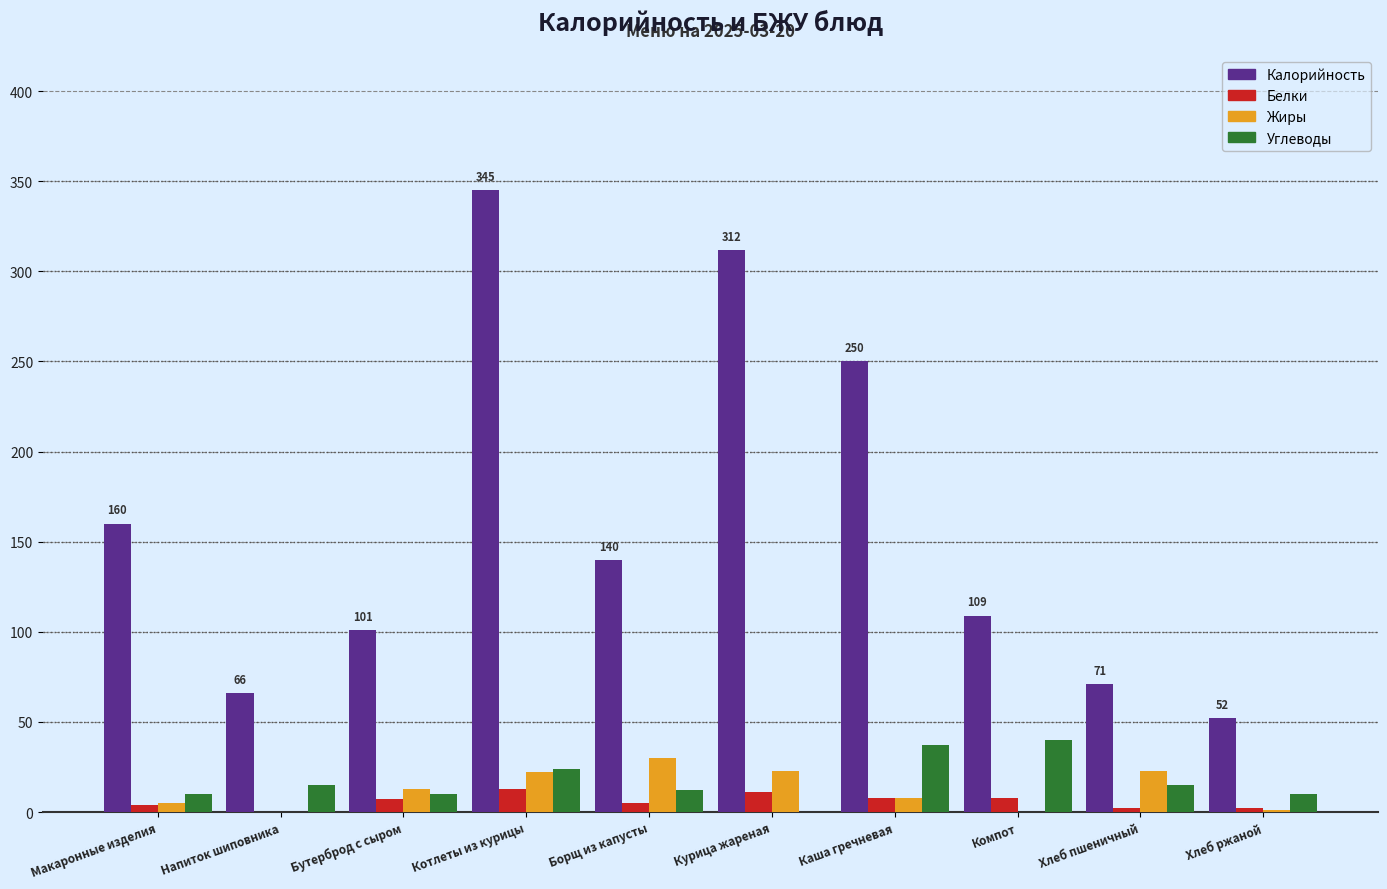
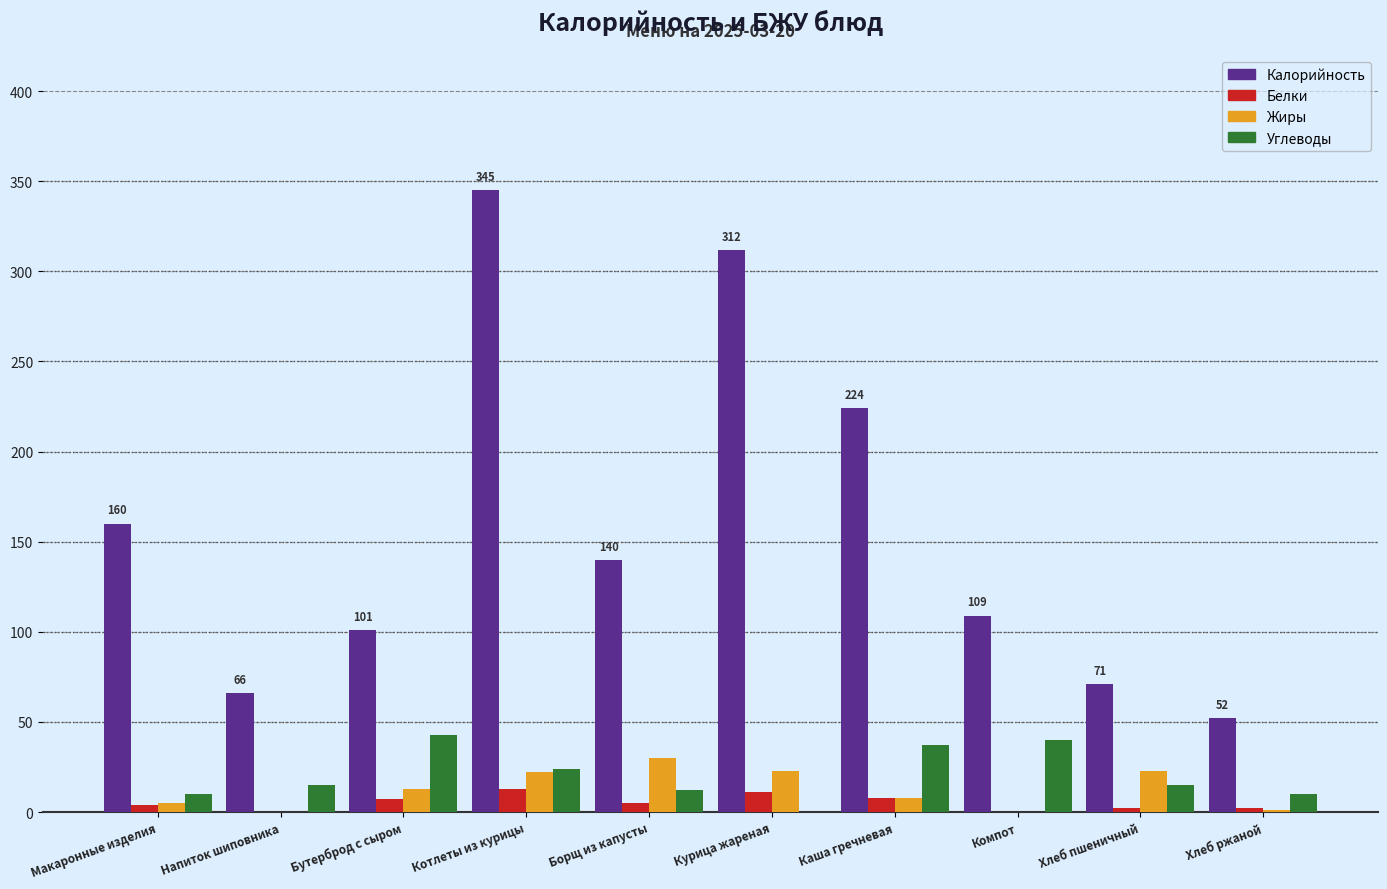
Углеводы, Бутерброд с сыром: 10 -> 43
Калорийность, Каша гречневая: 250 -> 224
Белки, Компот: 8 -> 0
